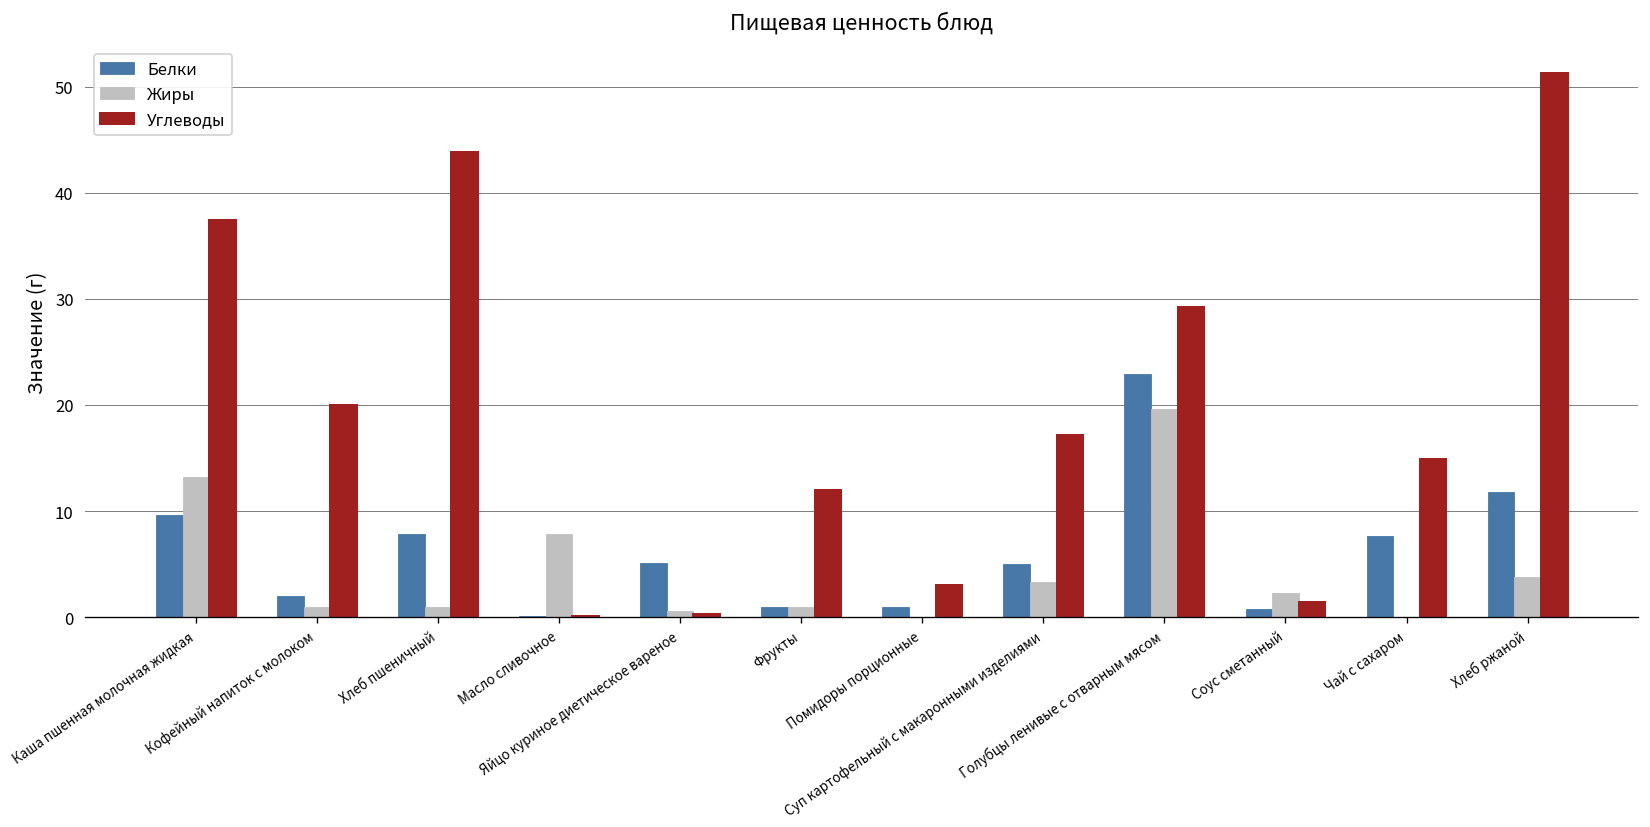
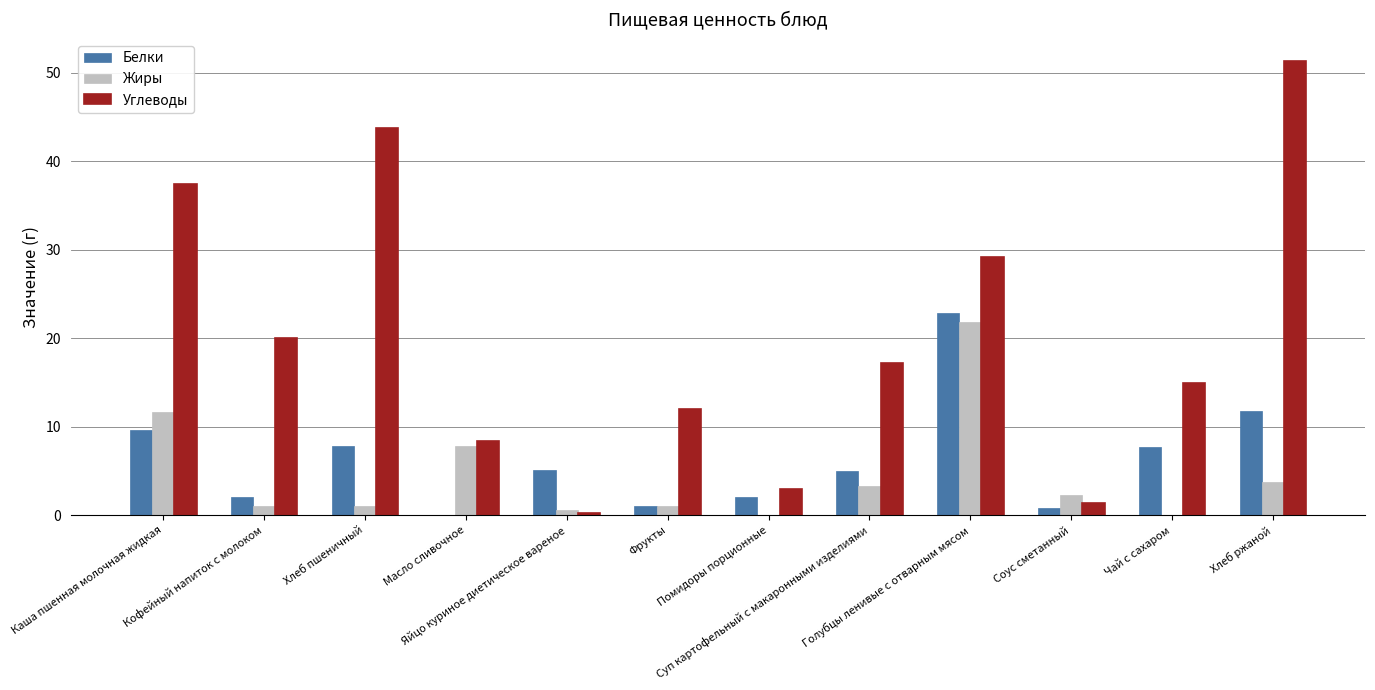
Жиры, Каша пшенная молочная жидкая: 13 -> 12
Углеводы, Масло сливочное: 0 -> 8
Белки, Помидоры порционные: 1 -> 2
Жиры, Голубцы ленивые с отварным мясом: 20 -> 22
